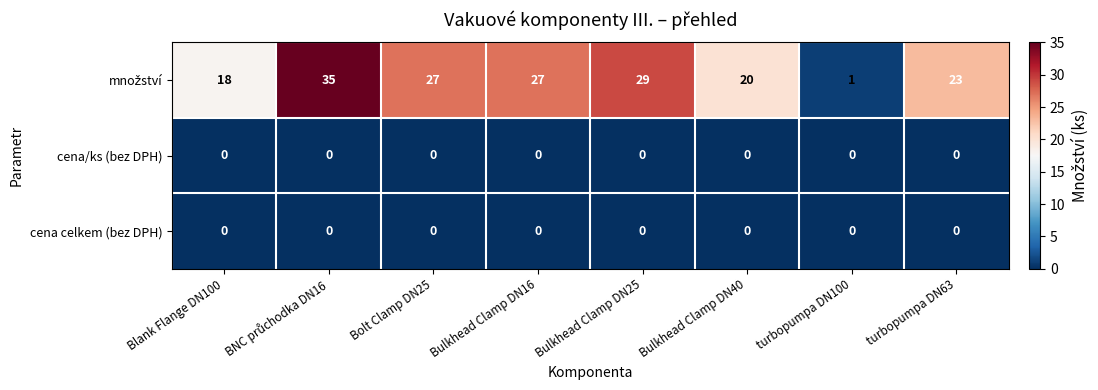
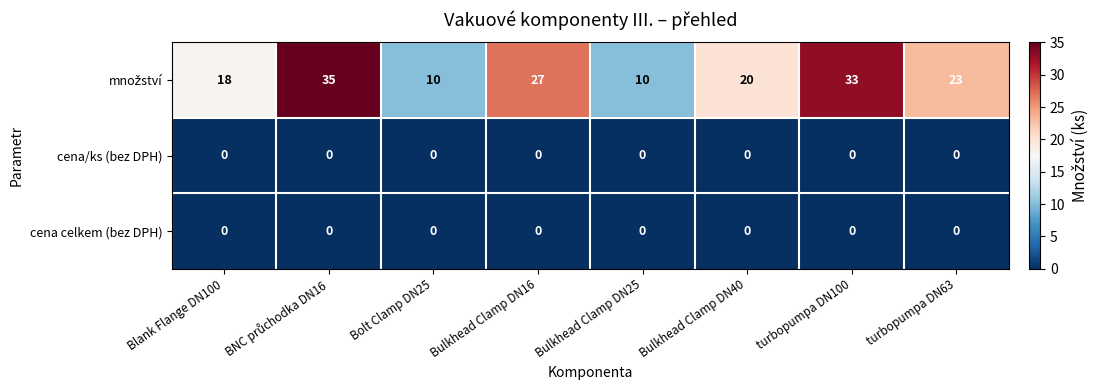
množství, Bolt Clamp DN25: 27 -> 10
množství, Bulkhead Clamp DN25: 29 -> 10
množství, turbopumpa DN100: 1 -> 33
